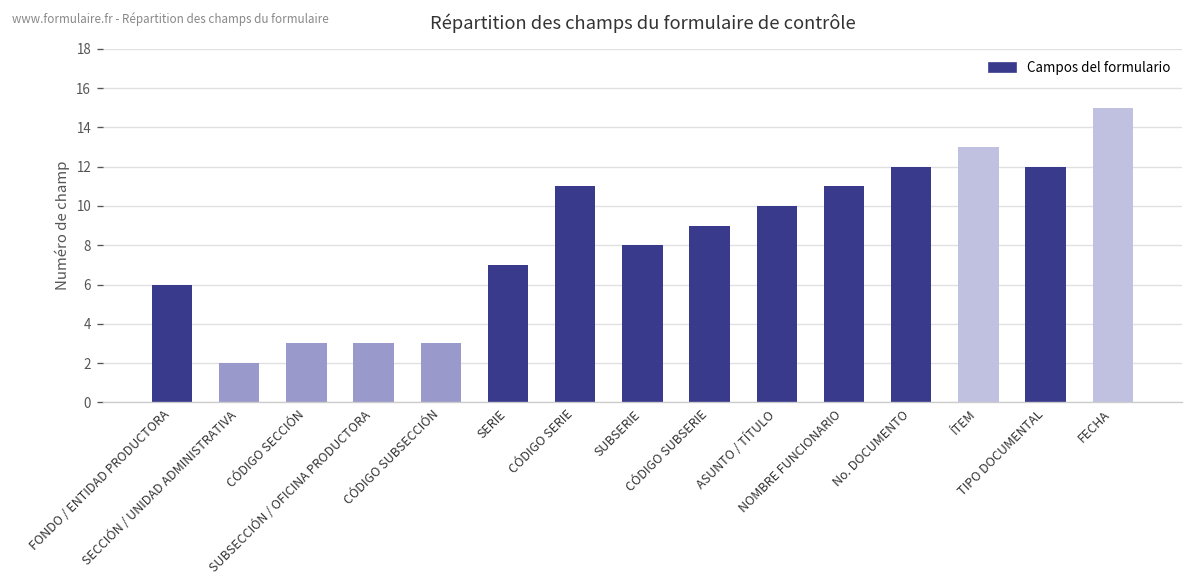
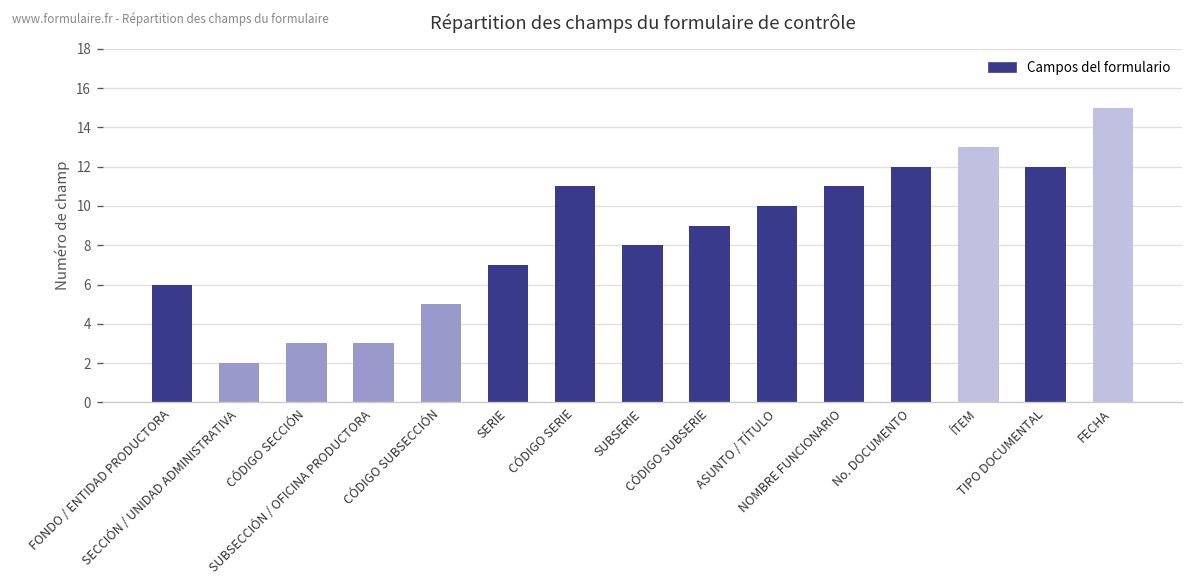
CÓDIGO SUBSECCIÓN: 3 -> 5
